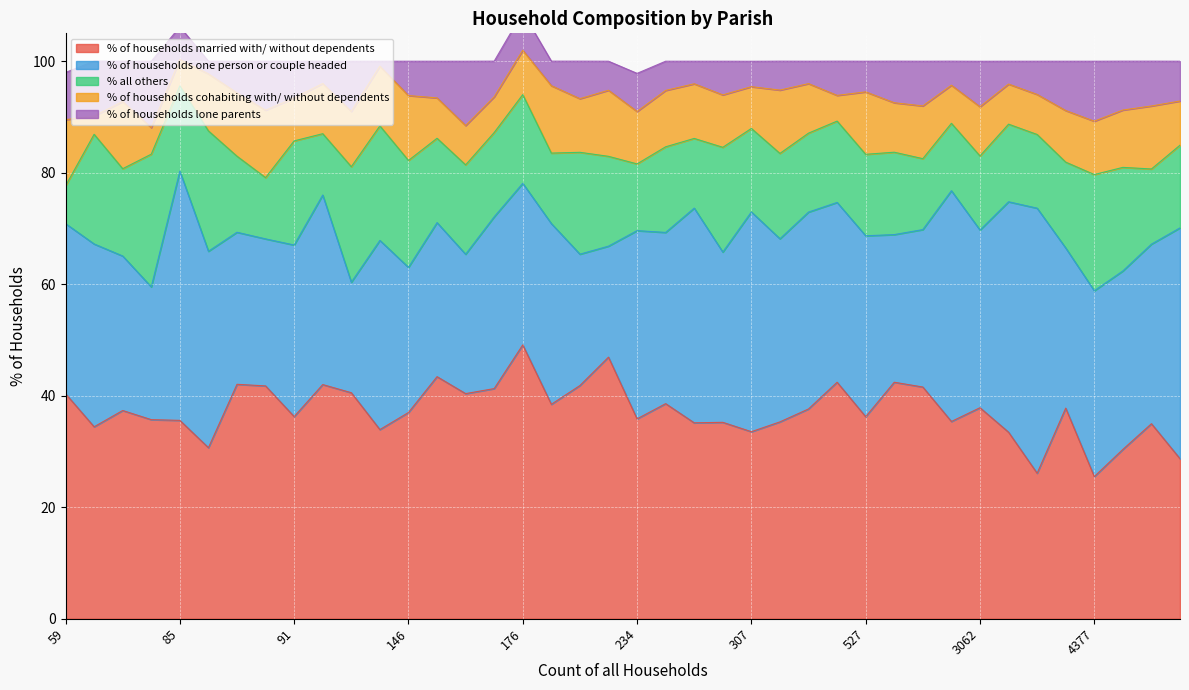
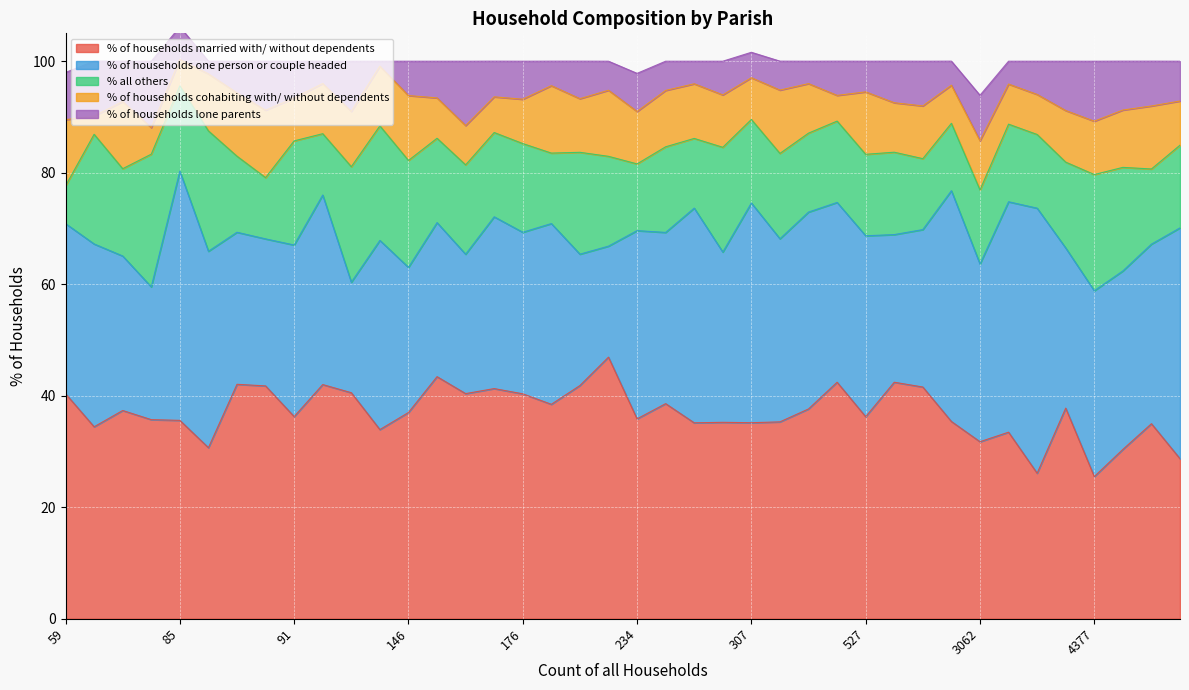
% of households married with/ without dependents, 176: 49 -> 40
% of households married with/ without dependents, 307: 34 -> 35
% of households married with/ without dependents, 3062: 38 -> 32
